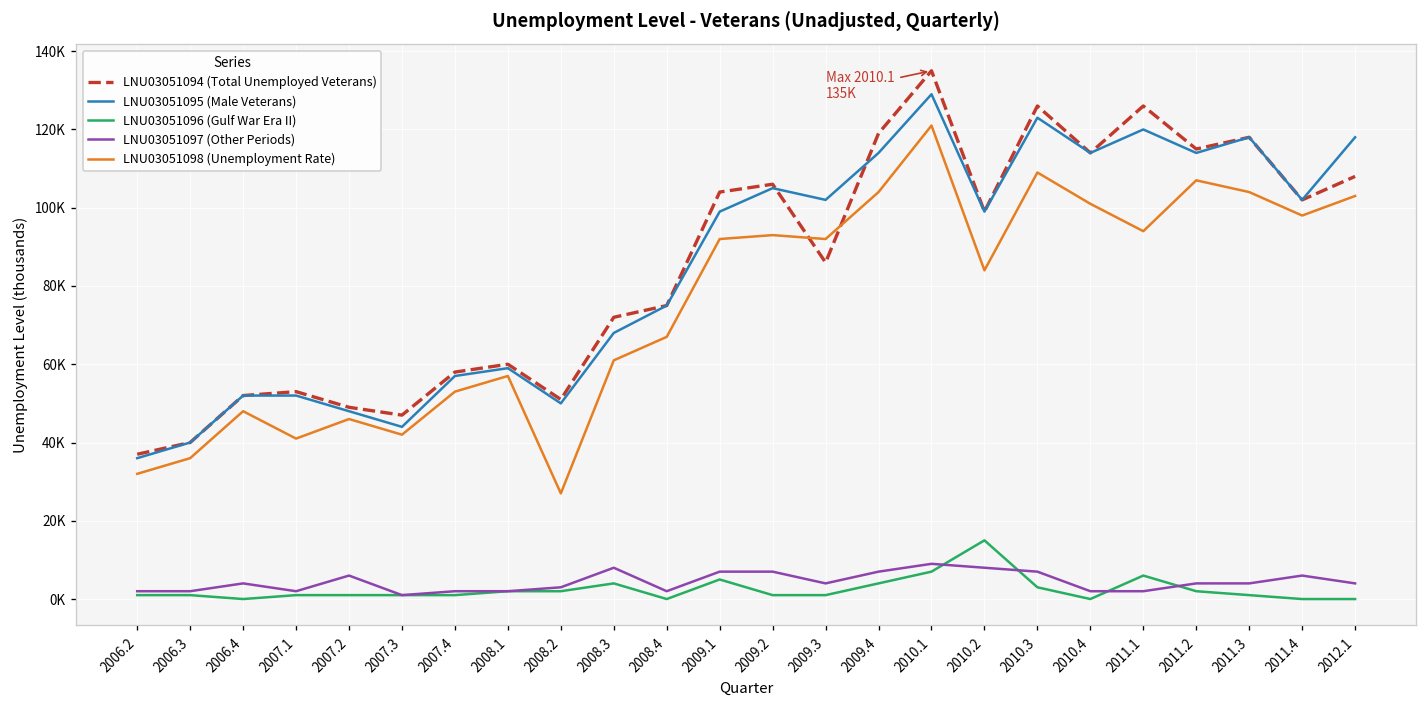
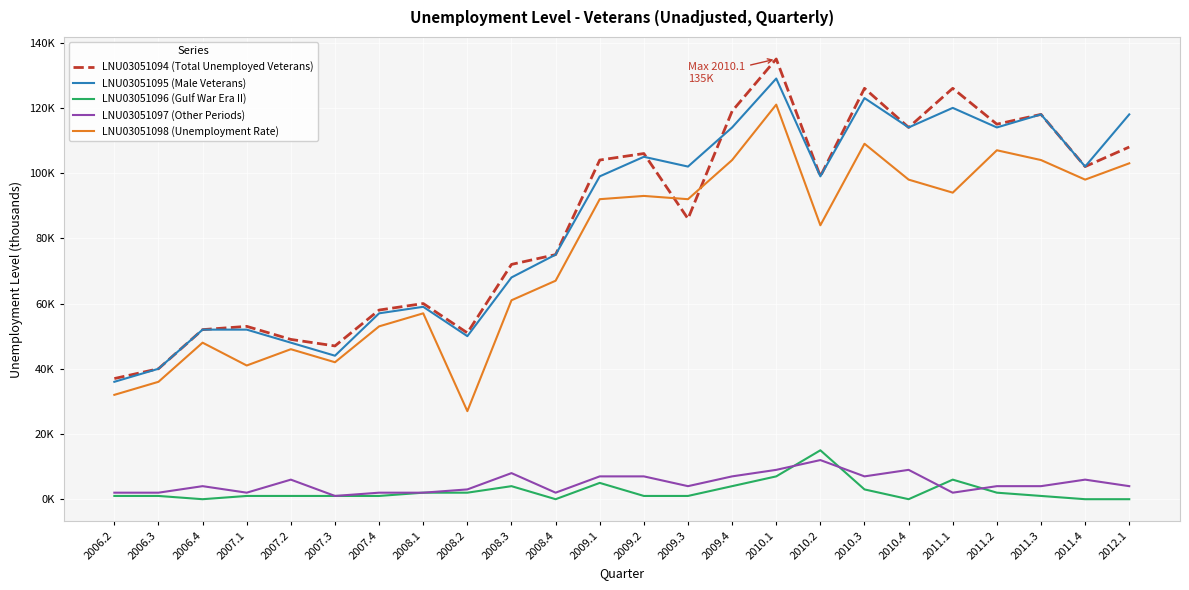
LNU03051097 (Other Periods), 2010.2: 8000 -> 12000
LNU03051097 (Other Periods), 2010.4: 2000 -> 9000
LNU03051098 (Unemployment Rate), 2010.4: 101000 -> 98000
